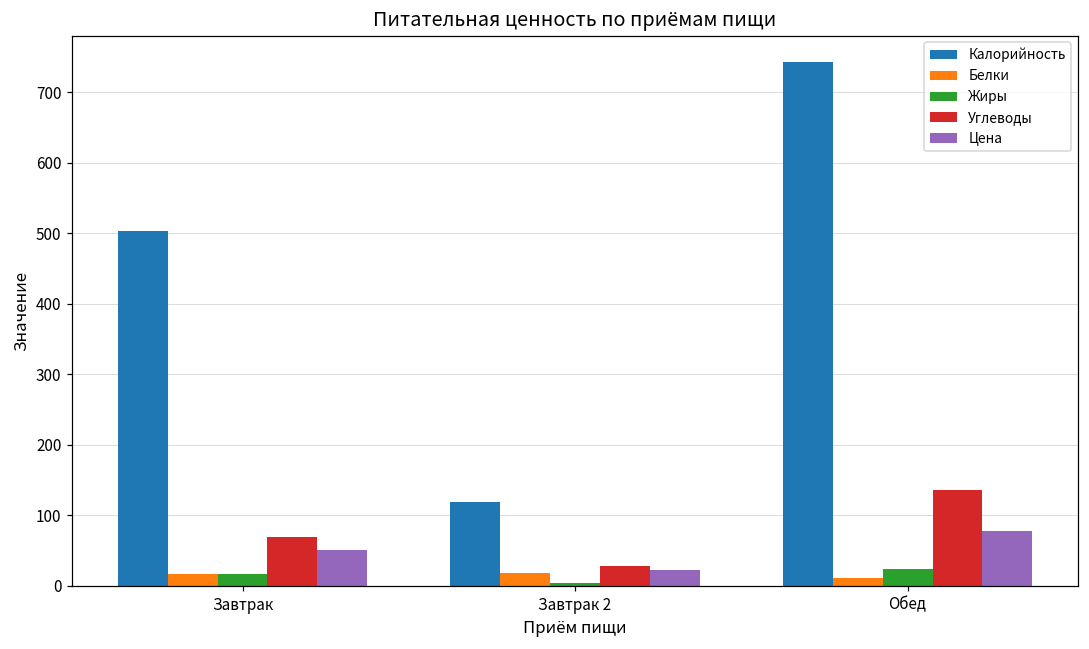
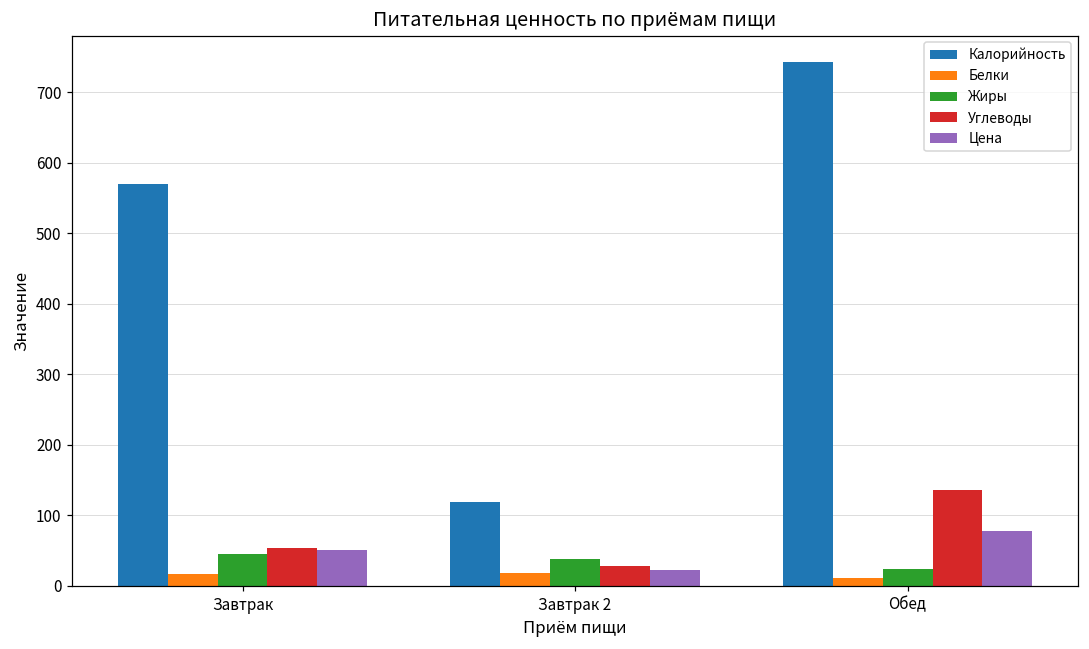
Калорийность, Завтрак: 500 -> 570
Жиры, Завтрак: 20 -> 50
Углеводы, Завтрак: 70 -> 50
Жиры, Завтрак 2: 0 -> 40
